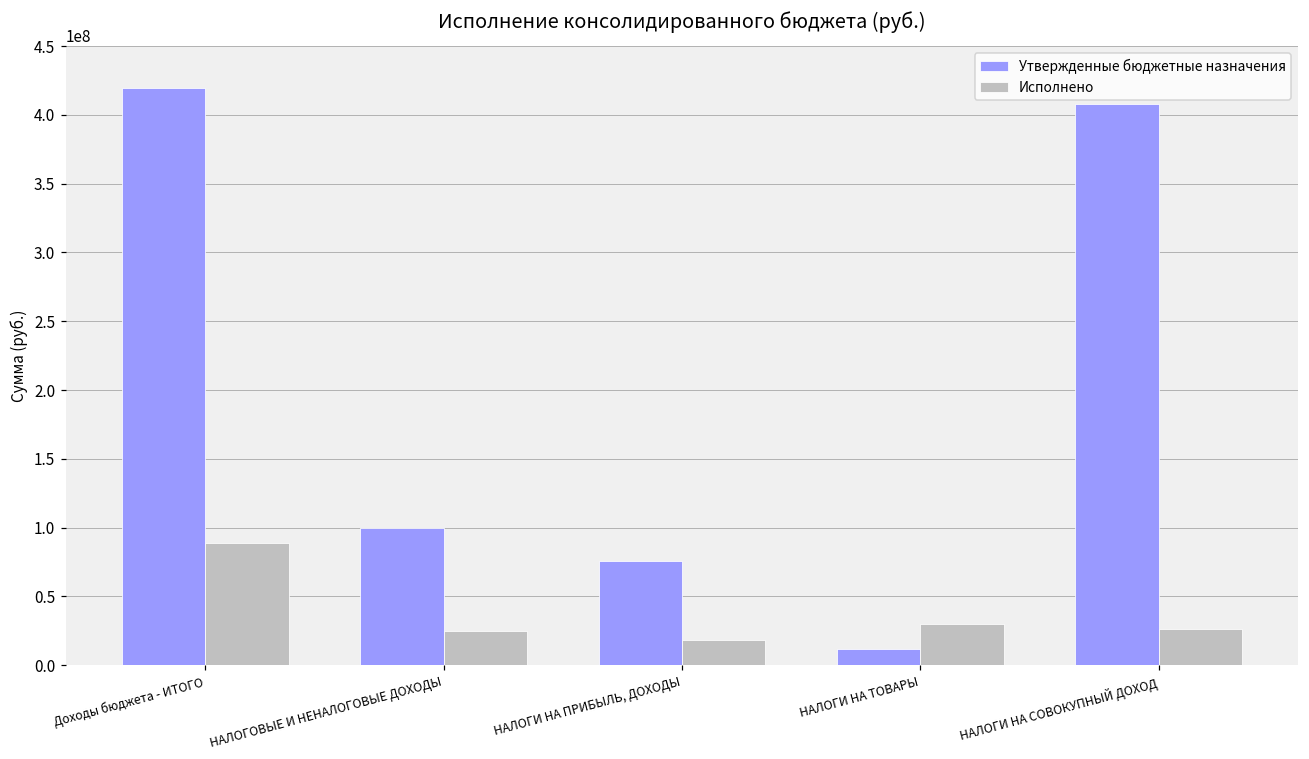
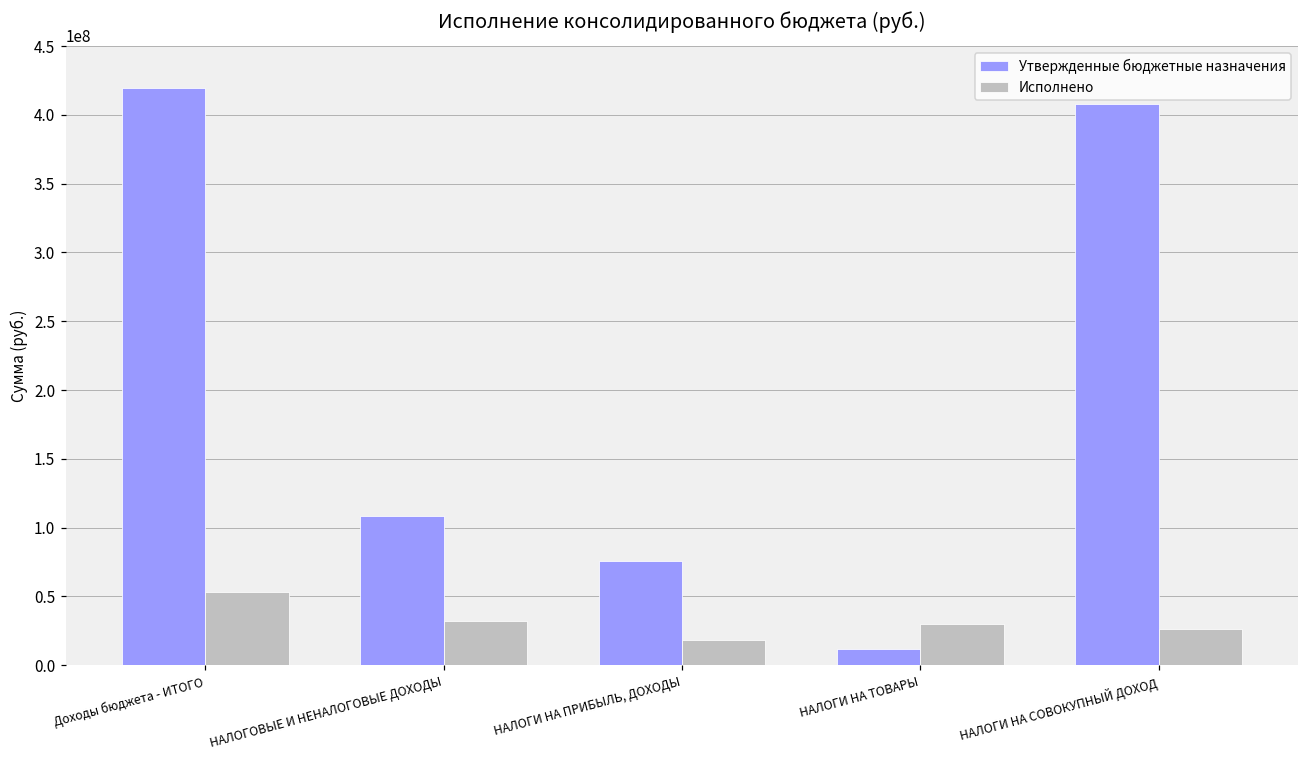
Исполнено, Доходы бюджета - ИТОГО: 89000000 -> 53000000
Утвержденные бюджетные назначения, НАЛОГОВЫЕ И НЕНАЛОГОВЫЕ ДОХОДЫ: 100000000 -> 109000000
Исполнено, НАЛОГОВЫЕ И НЕНАЛОГОВЫЕ ДОХОДЫ: 25000000 -> 32000000
